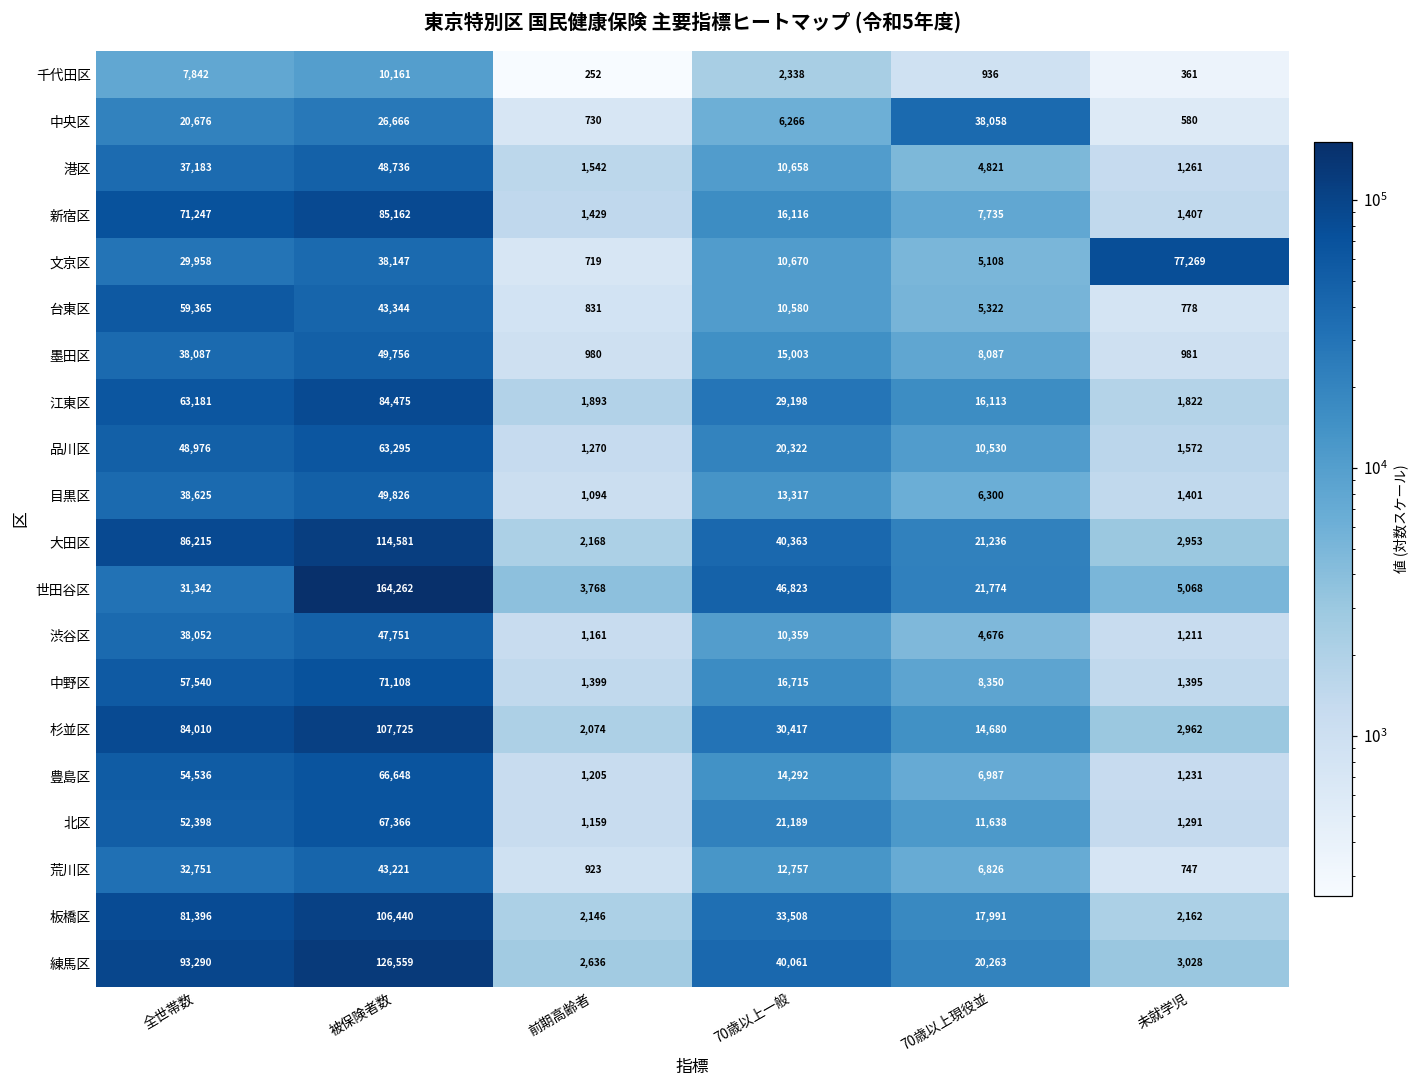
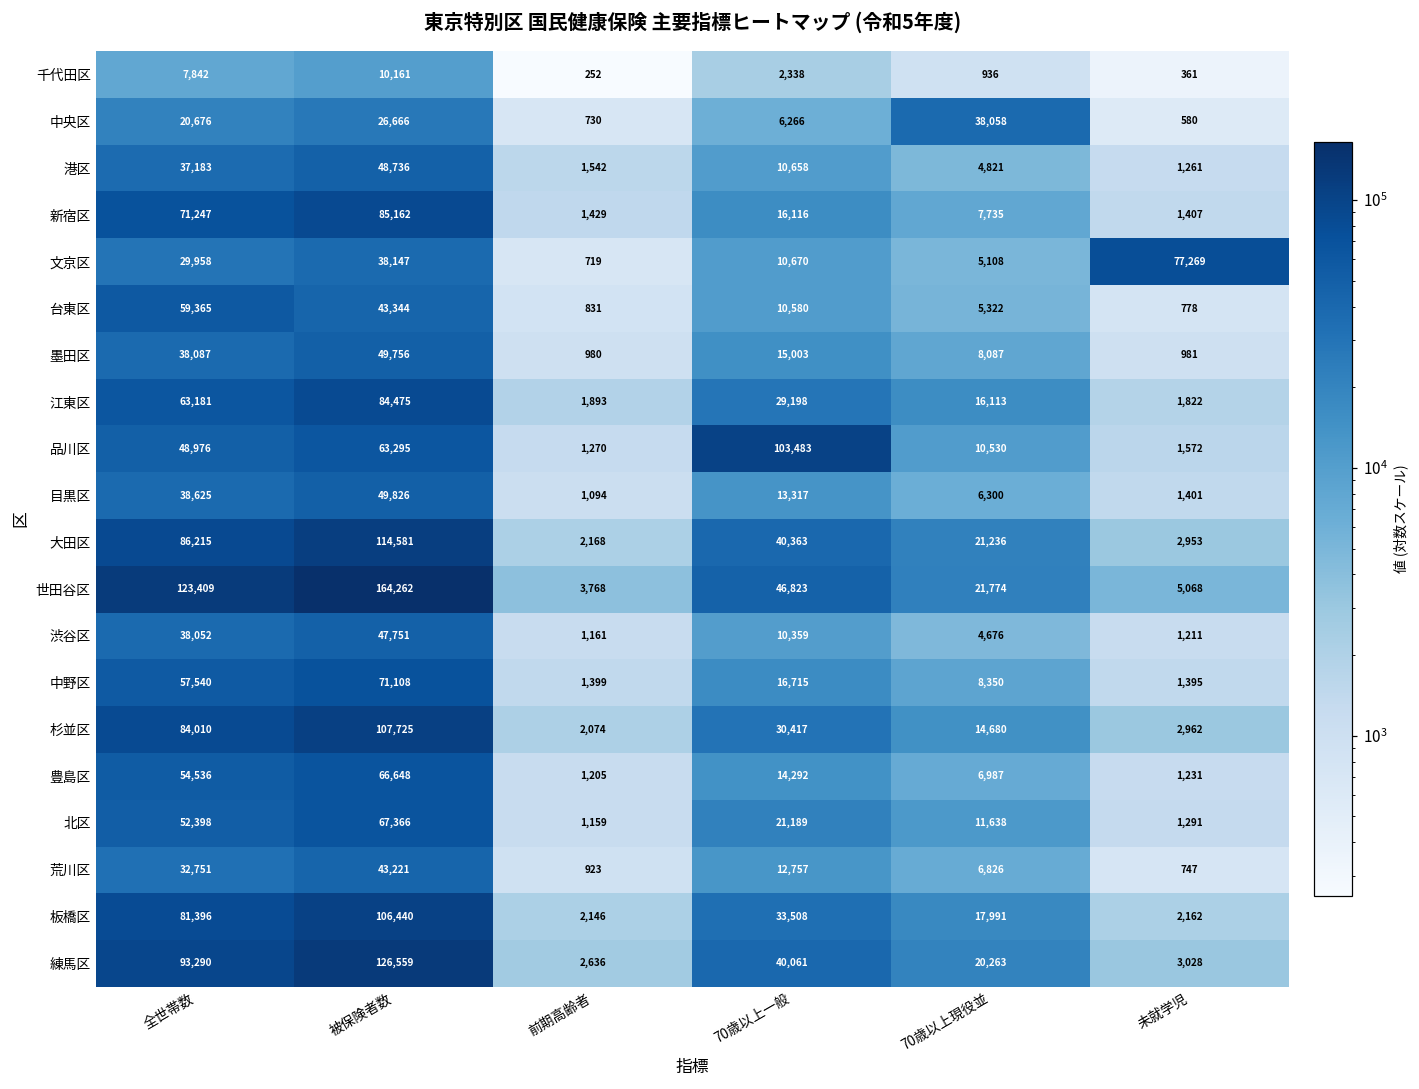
品川区, 70歳以上一般: 20,322 -> 103,483
世田谷区, 全世帯数: 31,342 -> 123,409
